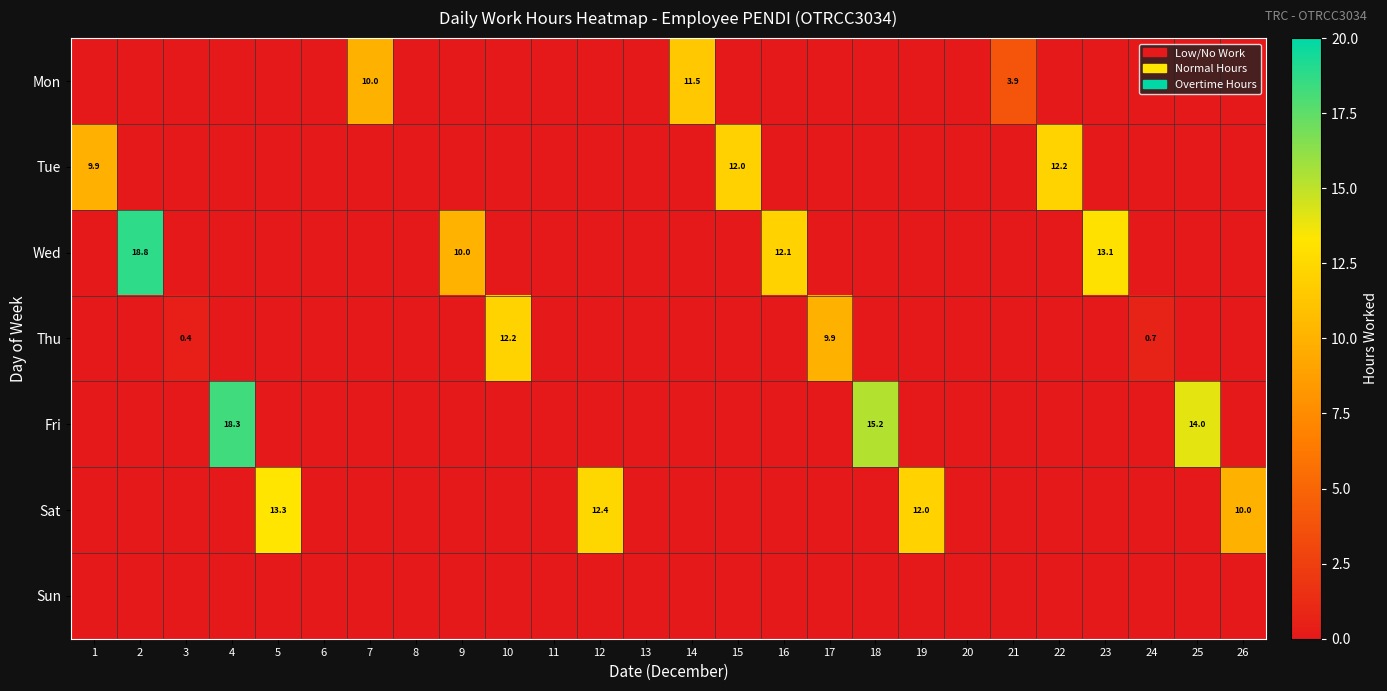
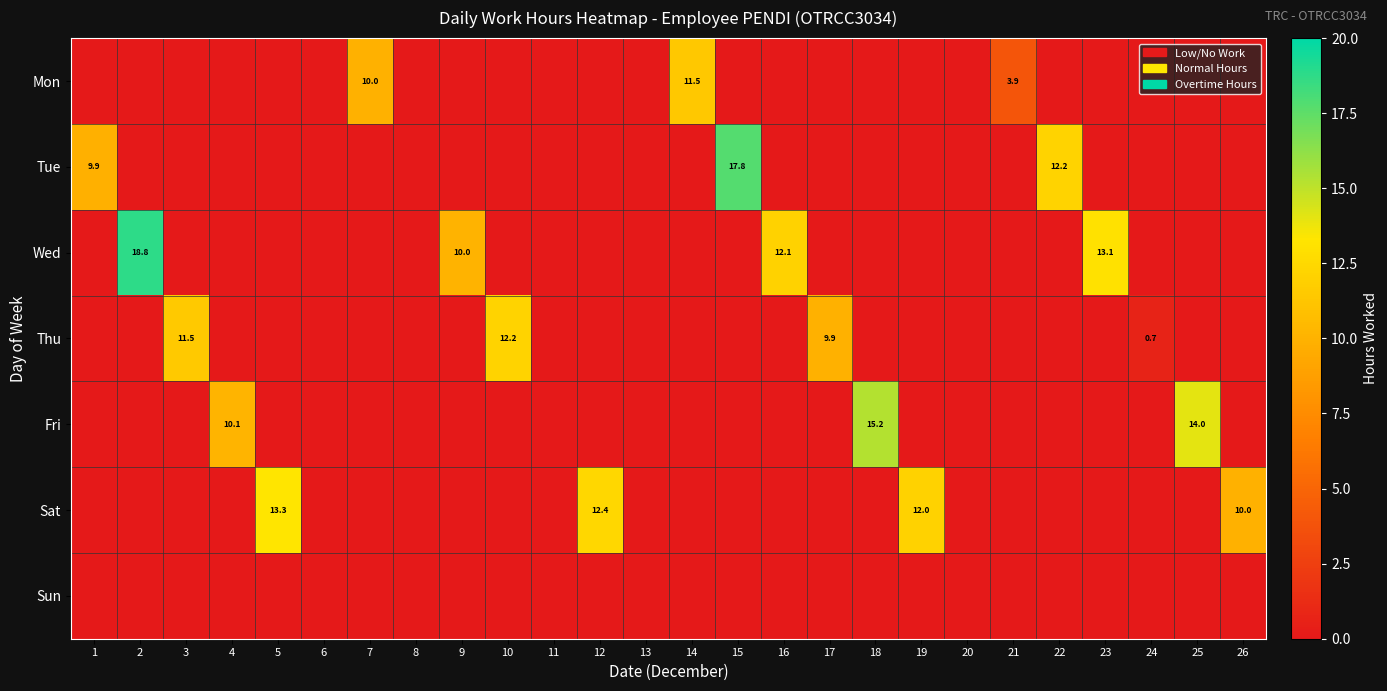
Tue, 15: 12.0 -> 17.8
Thu, 3: 0.4 -> 11.5
Fri, 4: 18.3 -> 10.1
